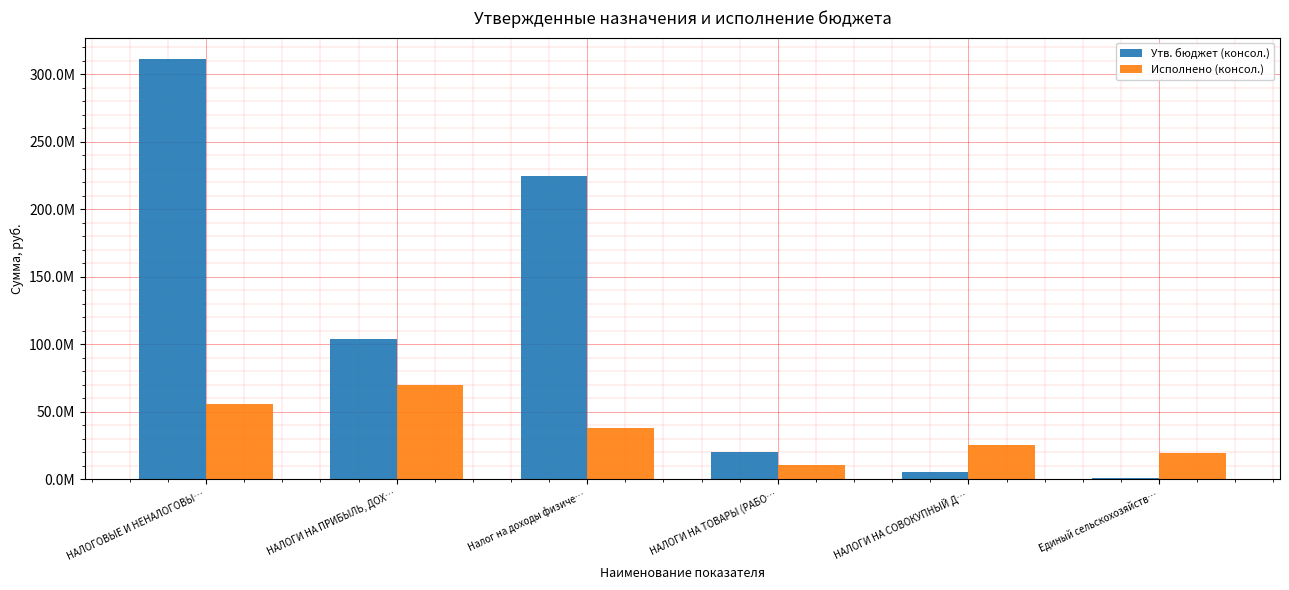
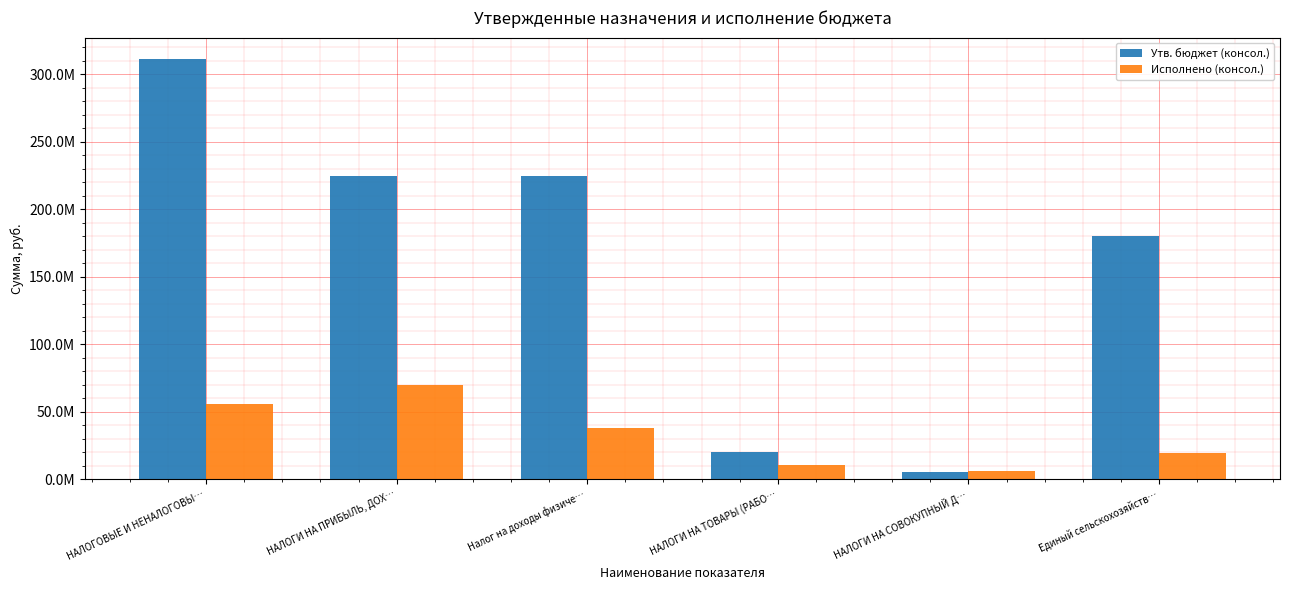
Утв. бюджет (консол.), НАЛОГИ НА ПРИБЫЛЬ, ДОХ…: 104000000 -> 225000000
Исполнено (консол.), НАЛОГИ НА СОВОКУПНЫЙ Д…: 25000000 -> 6000000
Утв. бюджет (консол.), Единый сельскохозяйств…: 1000000 -> 181000000
